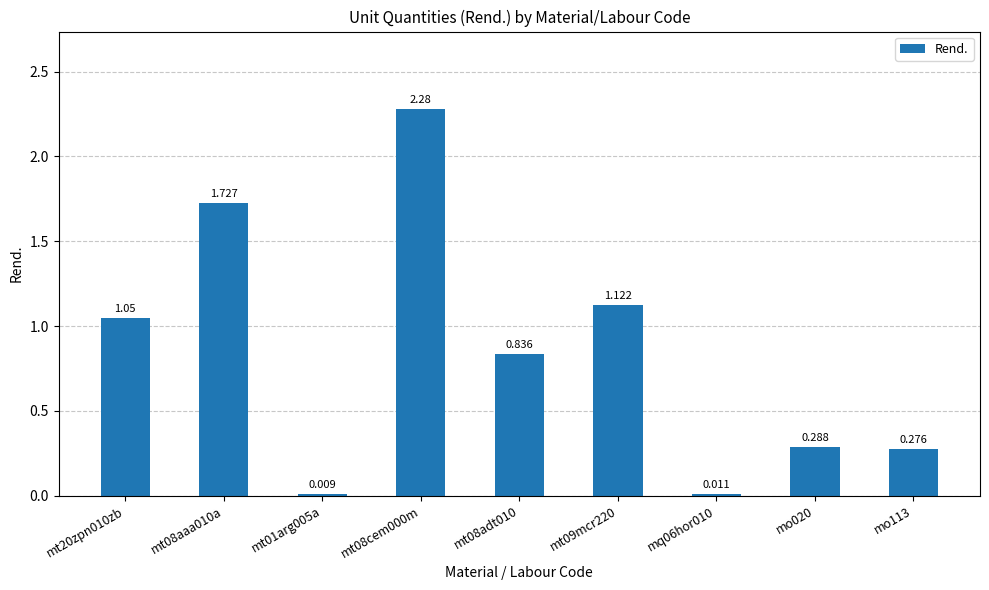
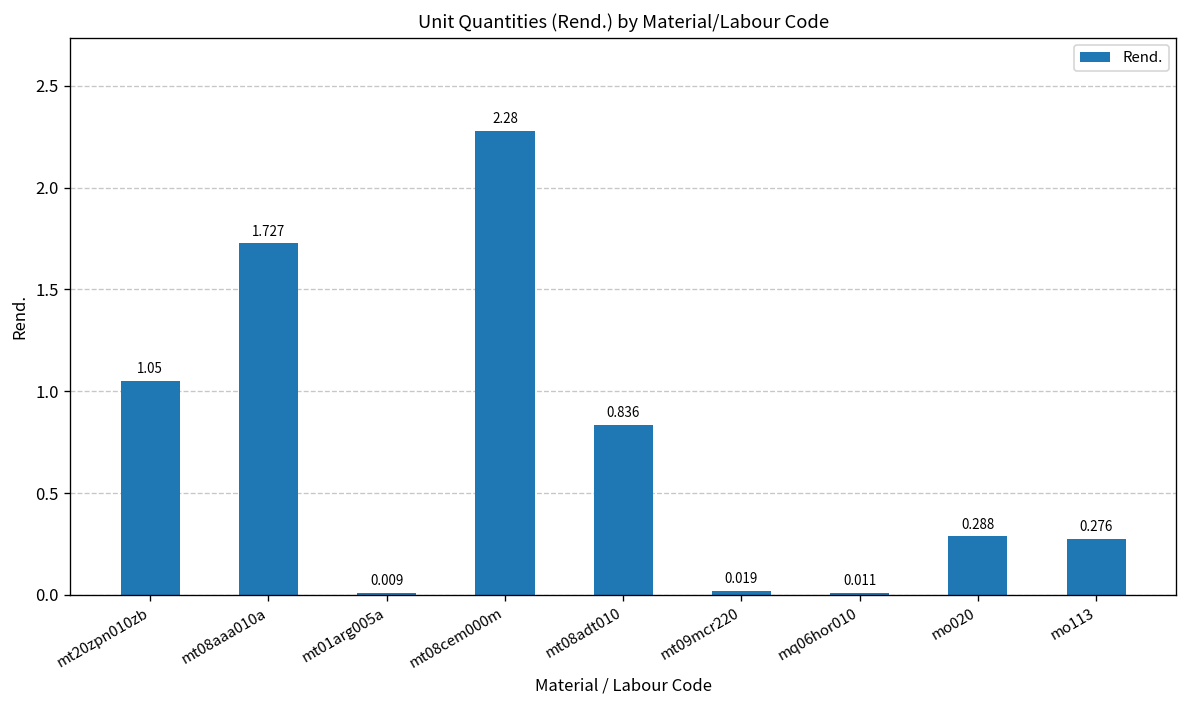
mt09mcr220: 1.122 -> 0.019
